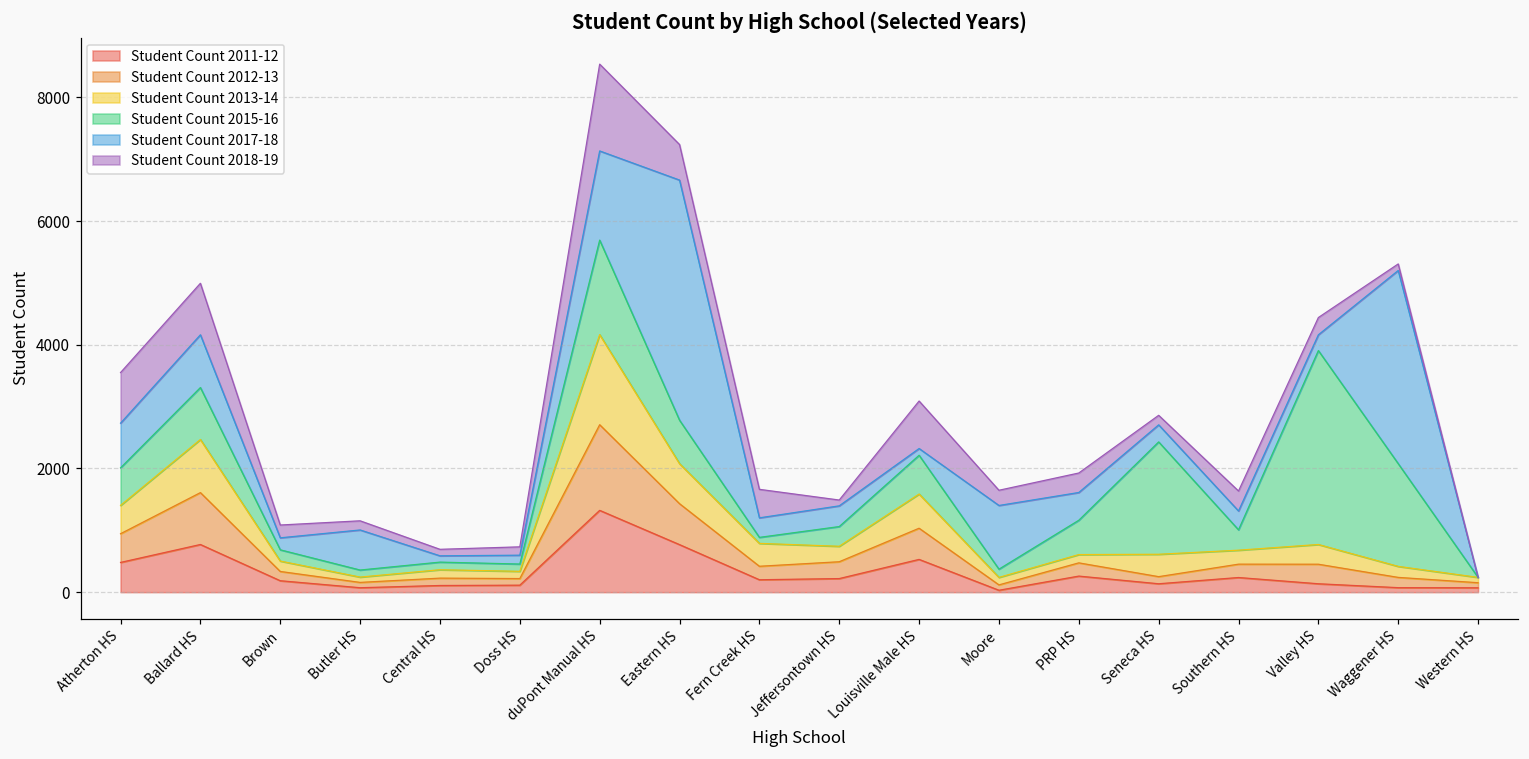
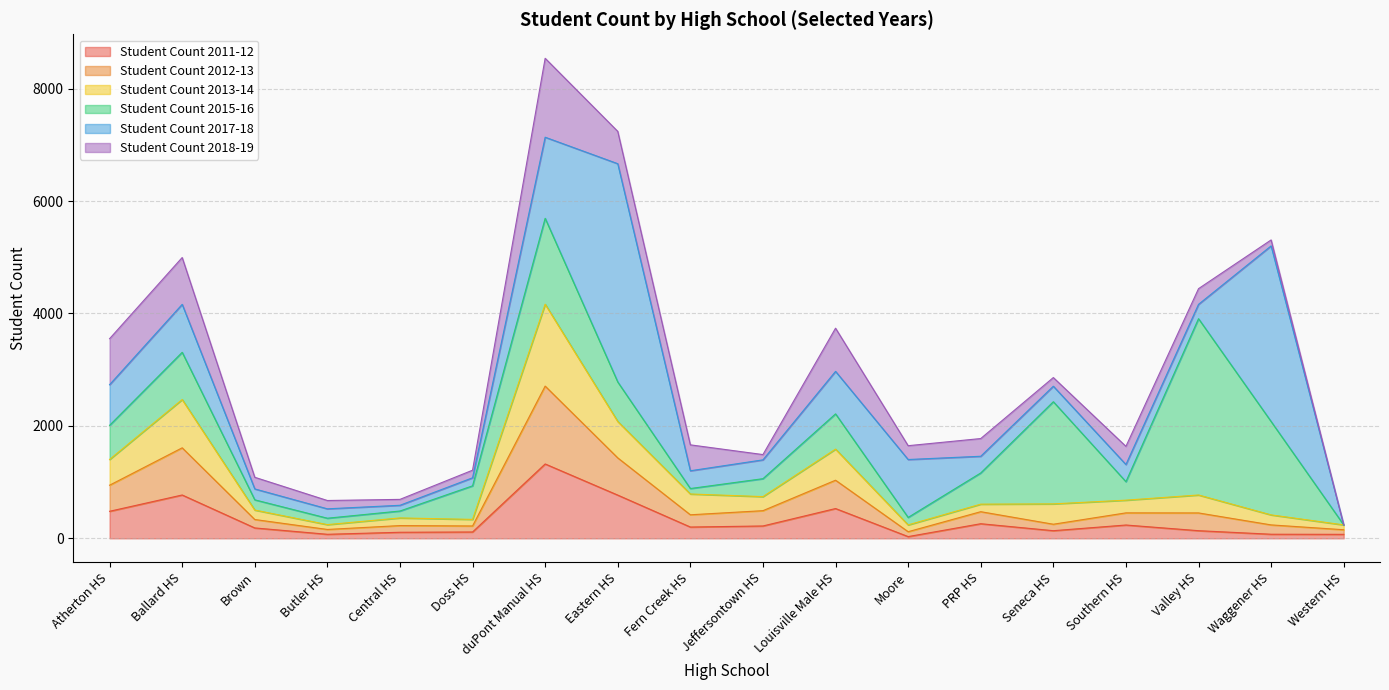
Student Count 2017-18, Butler HS: 600 -> 200
Student Count 2015-16, Doss HS: 100 -> 600
Student Count 2017-18, Louisville Male HS: 100 -> 800
Student Count 2017-18, PRP HS: 400 -> 300
